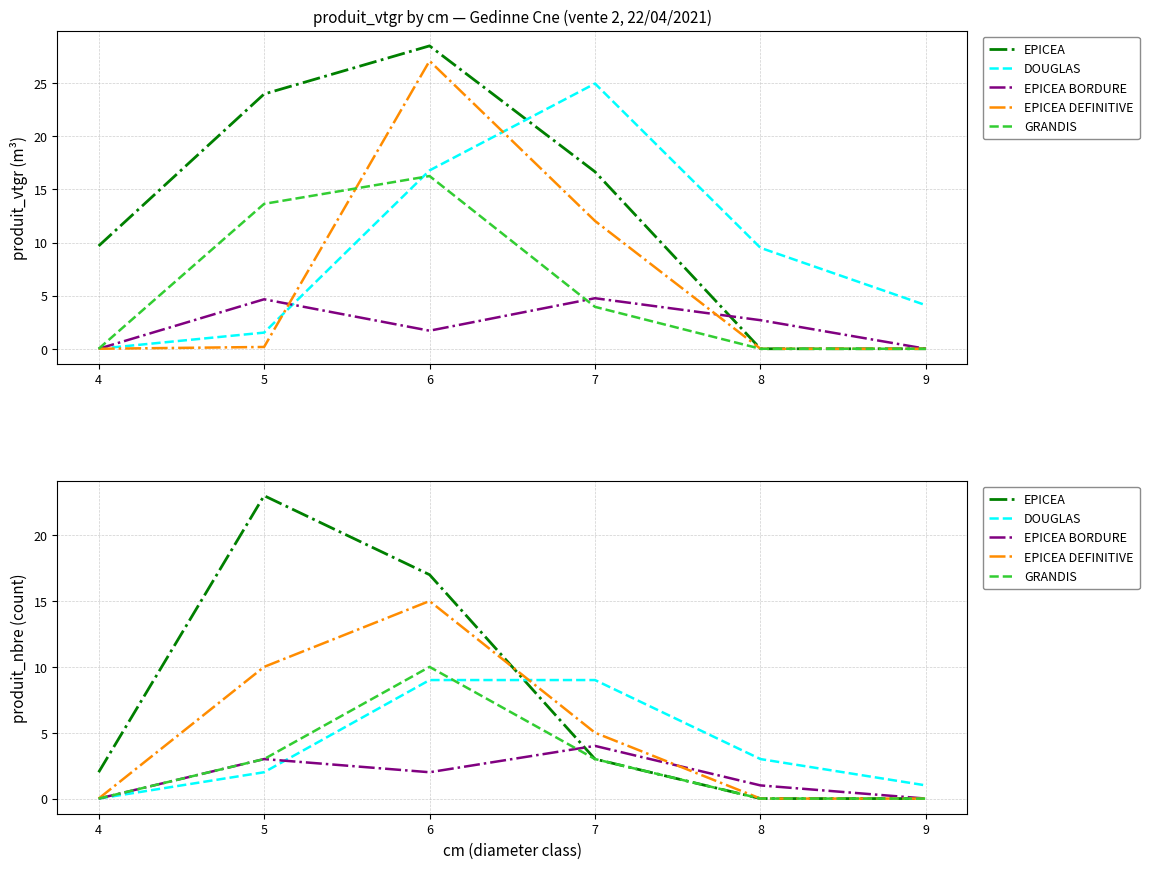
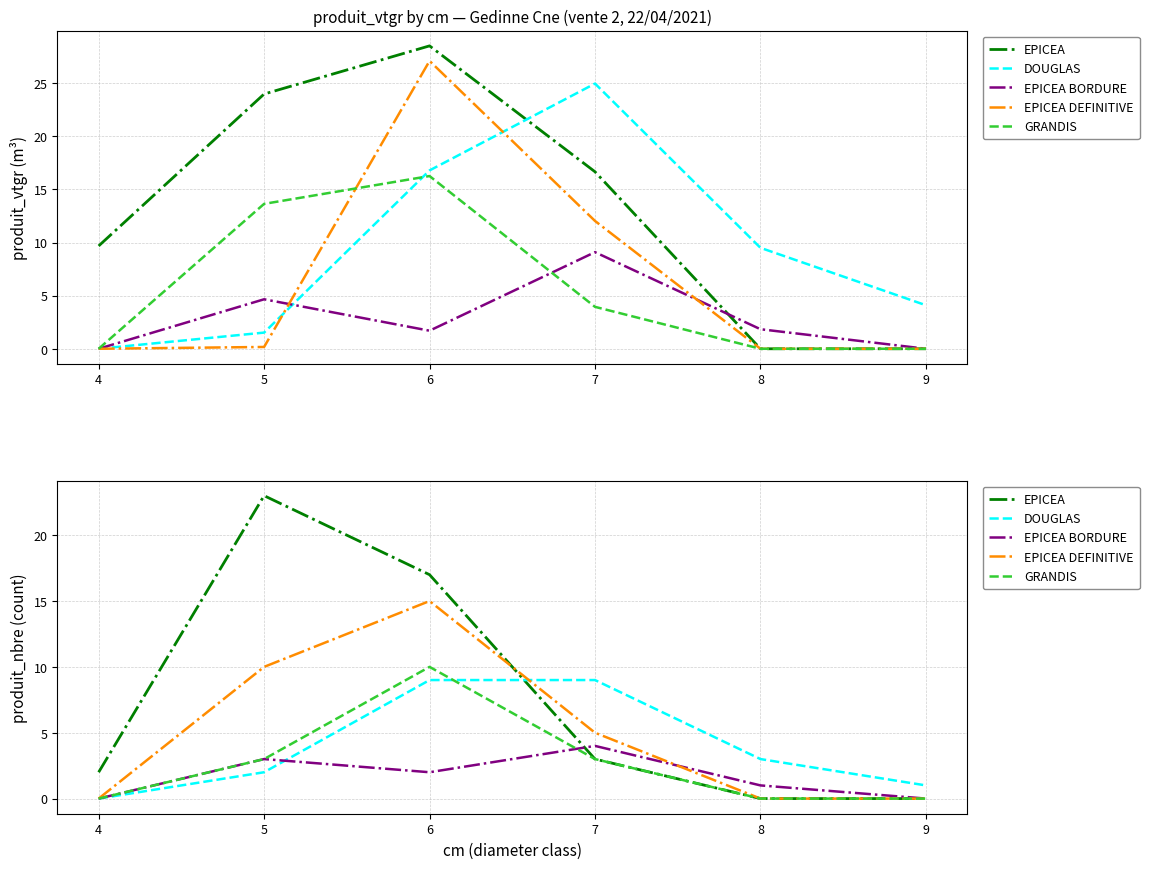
produit_vtgr by cm — Gedinne Cne (vente 2, 22/04/2021), EPICEA BORDURE, 7: 4.8 -> 9.1
produit_vtgr by cm — Gedinne Cne (vente 2, 22/04/2021), EPICEA BORDURE, 8: 2.7 -> 1.8
